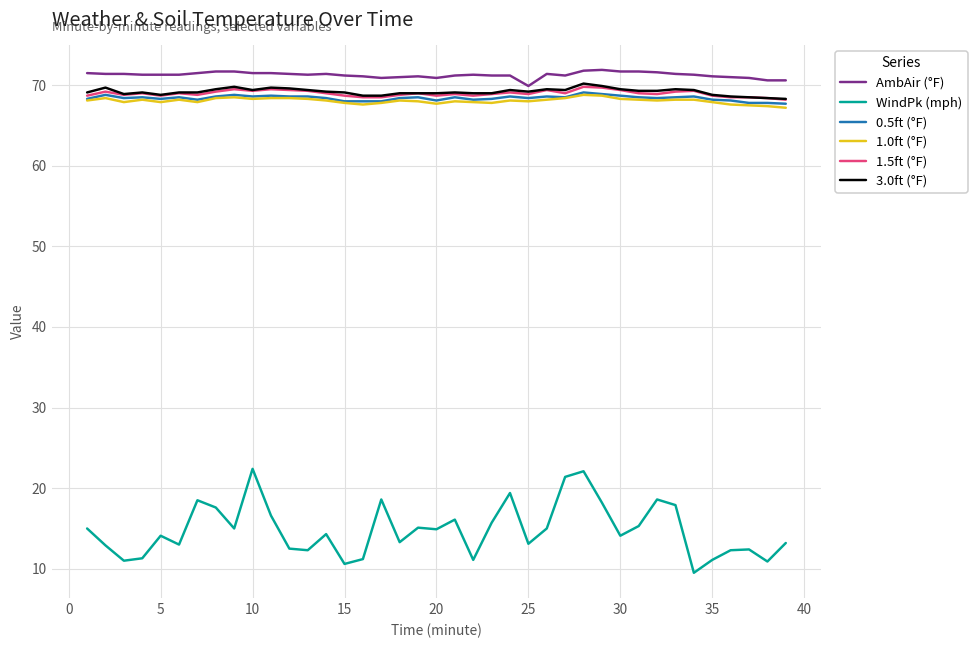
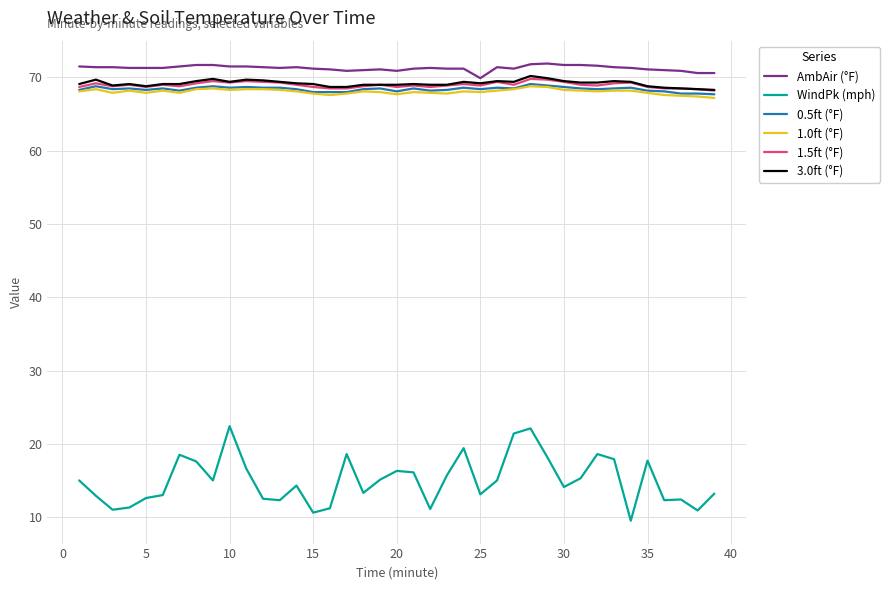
WindPk (mph), 5: 14 -> 13
WindPk (mph), 20: 15 -> 16
WindPk (mph), 35: 11 -> 18
